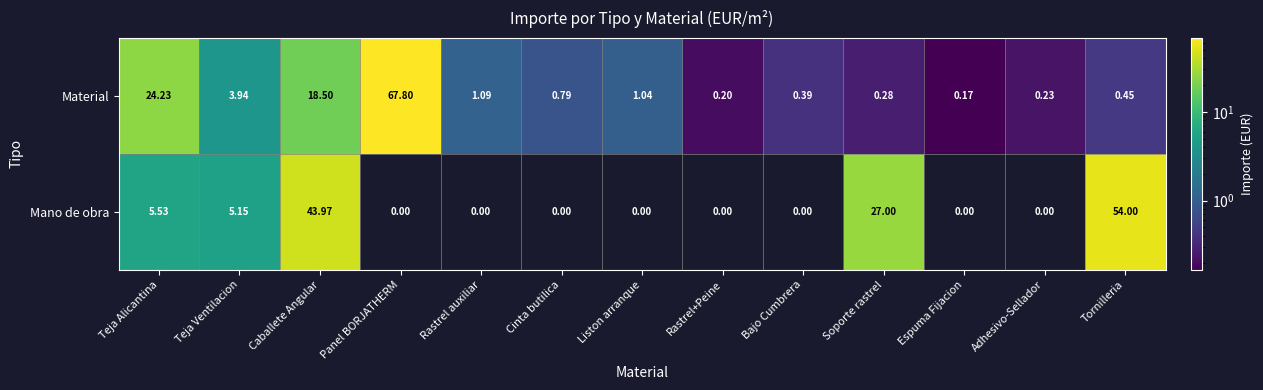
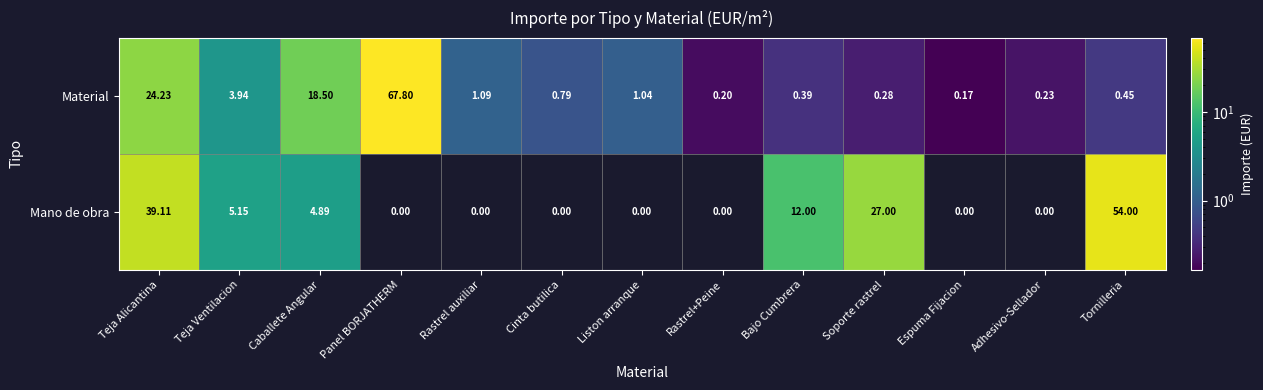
Mano de obra, Teja Alicantina: 5.53 -> 39.11
Mano de obra, Caballete Angular: 43.97 -> 4.89
Mano de obra, Bajo Cumbrera: 0.00 -> 12.00
